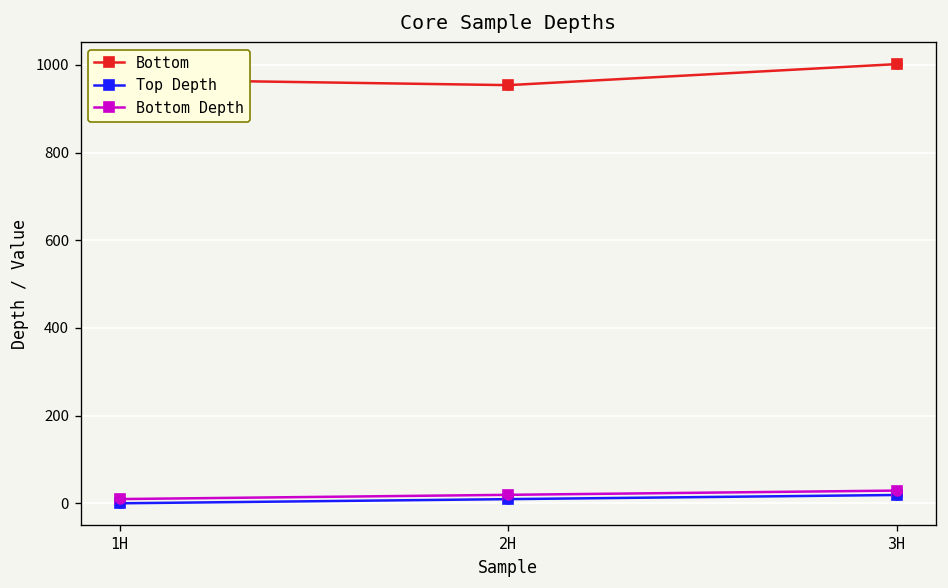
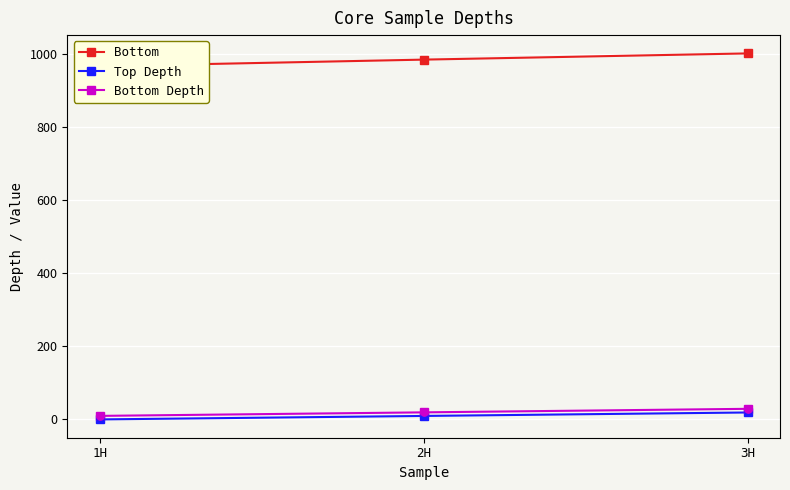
Bottom, 2H: 950 -> 990
